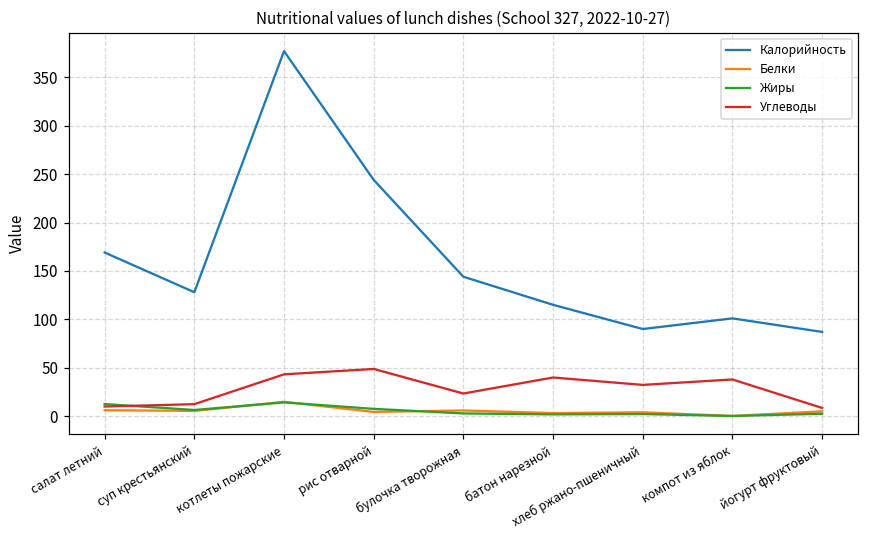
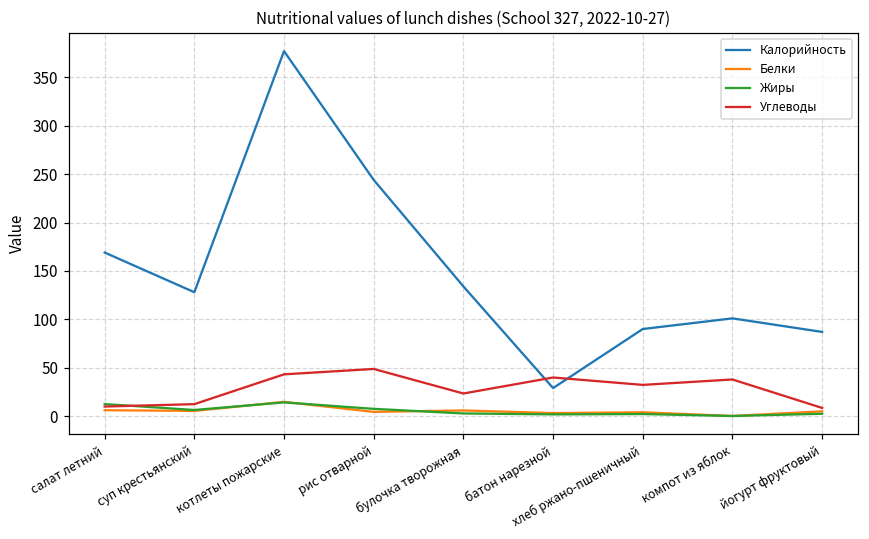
Калорийность, булочка творожная: 140 -> 130
Калорийность, батон нарезной: 120 -> 30
